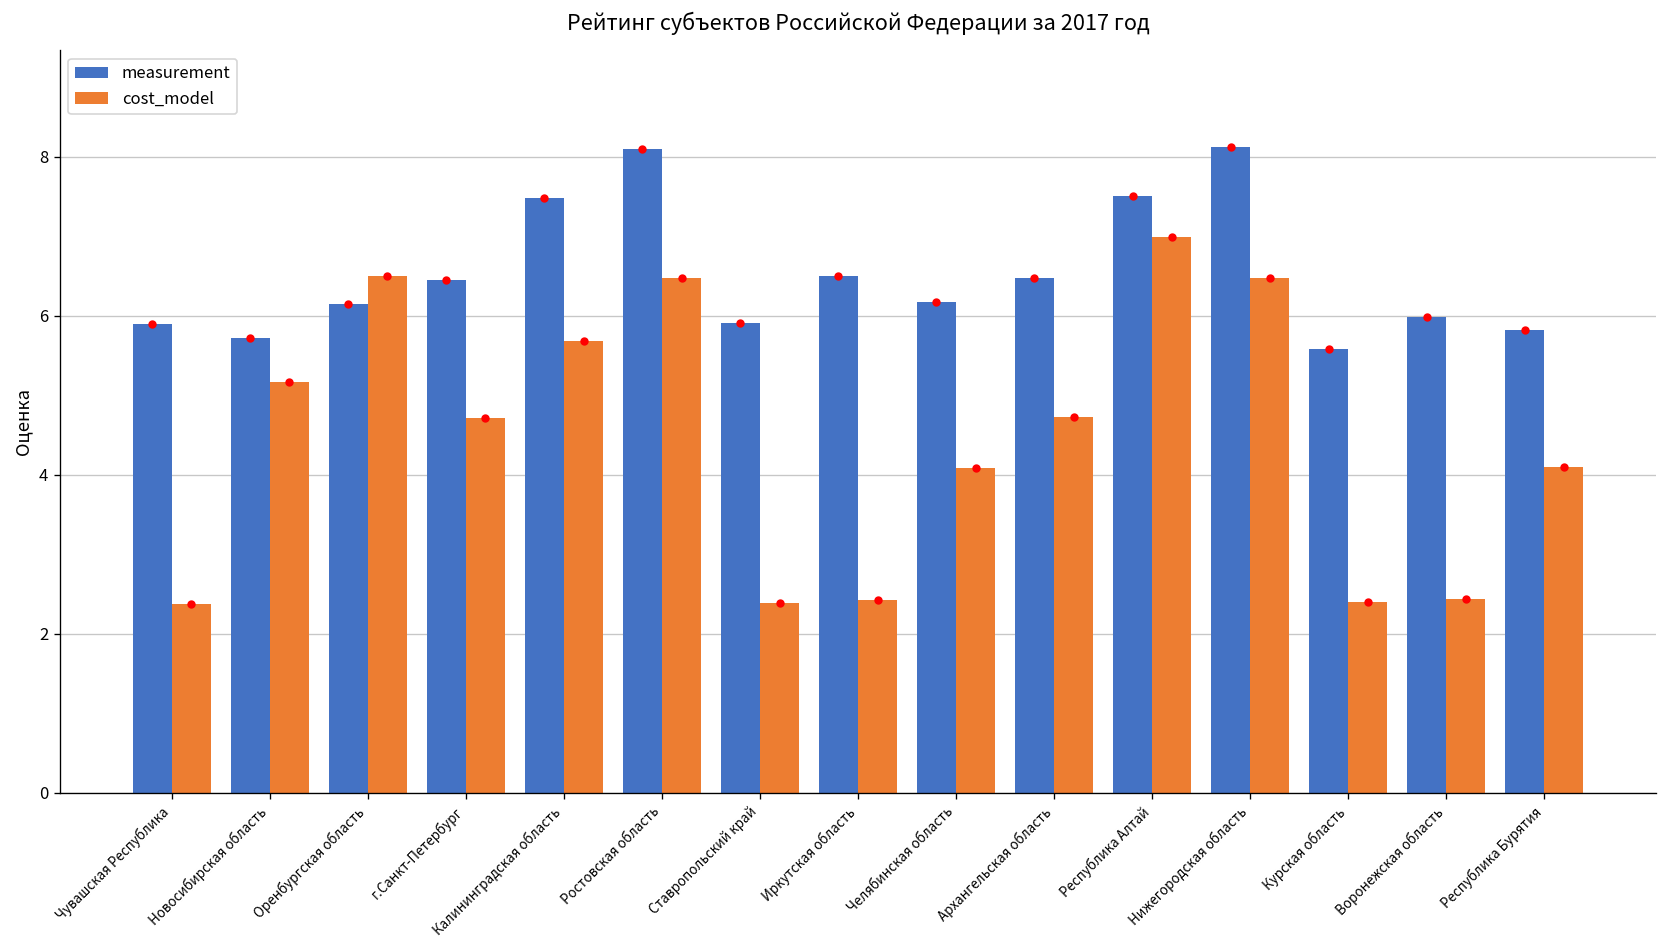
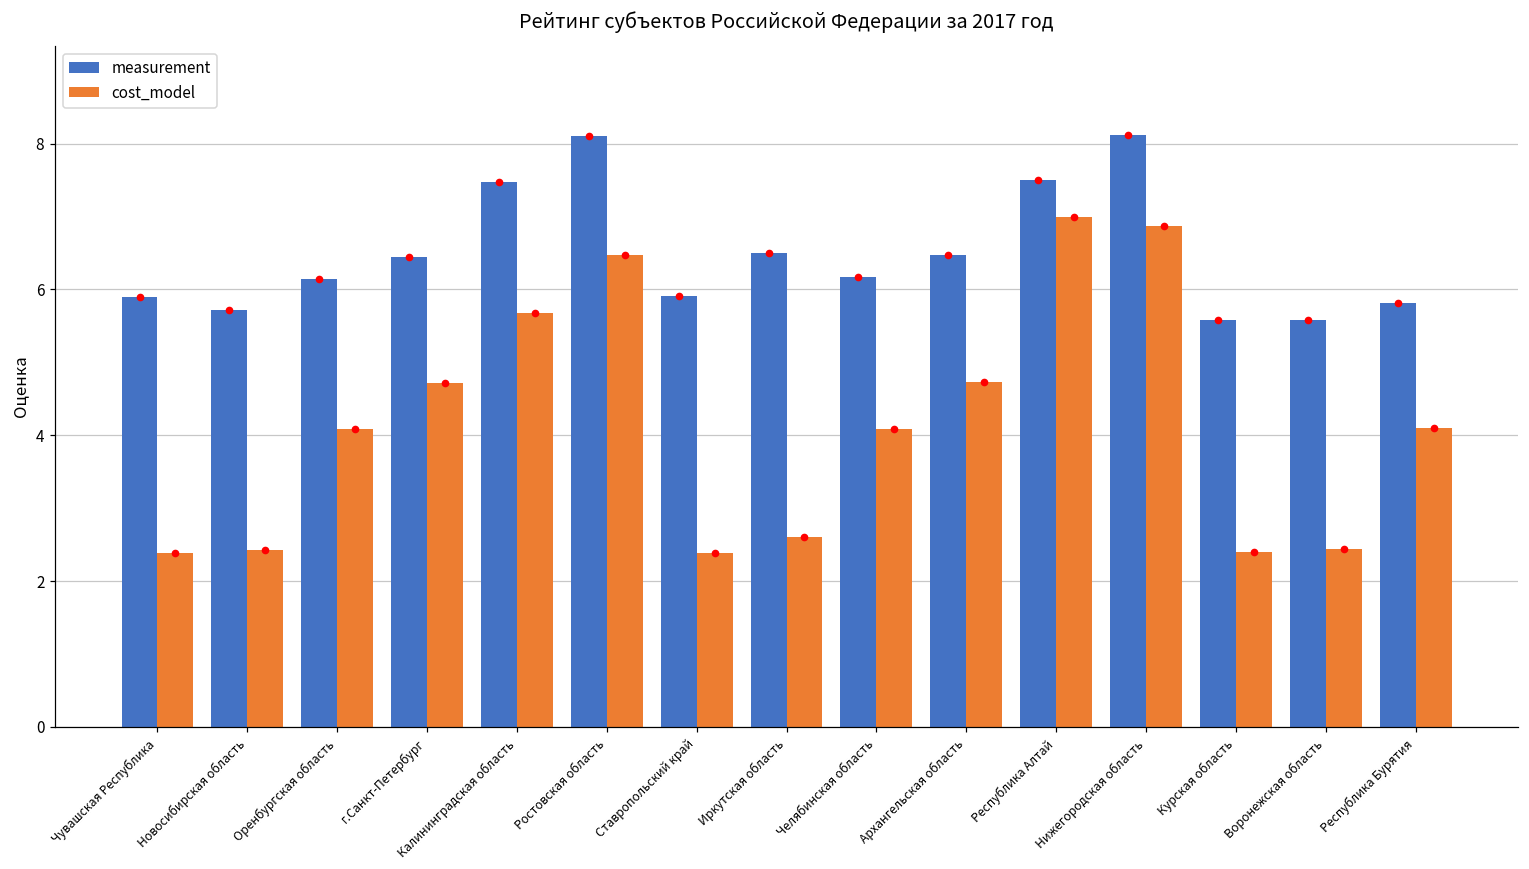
cost_model, Новосибирская область: 5.2 -> 2.4
cost_model, Оренбургская область: 6.5 -> 4.1
cost_model, Иркутская область: 2.4 -> 2.6
cost_model, Нижегородская область: 6.5 -> 6.9
measurement, Воронежская область: 6.0 -> 5.6
